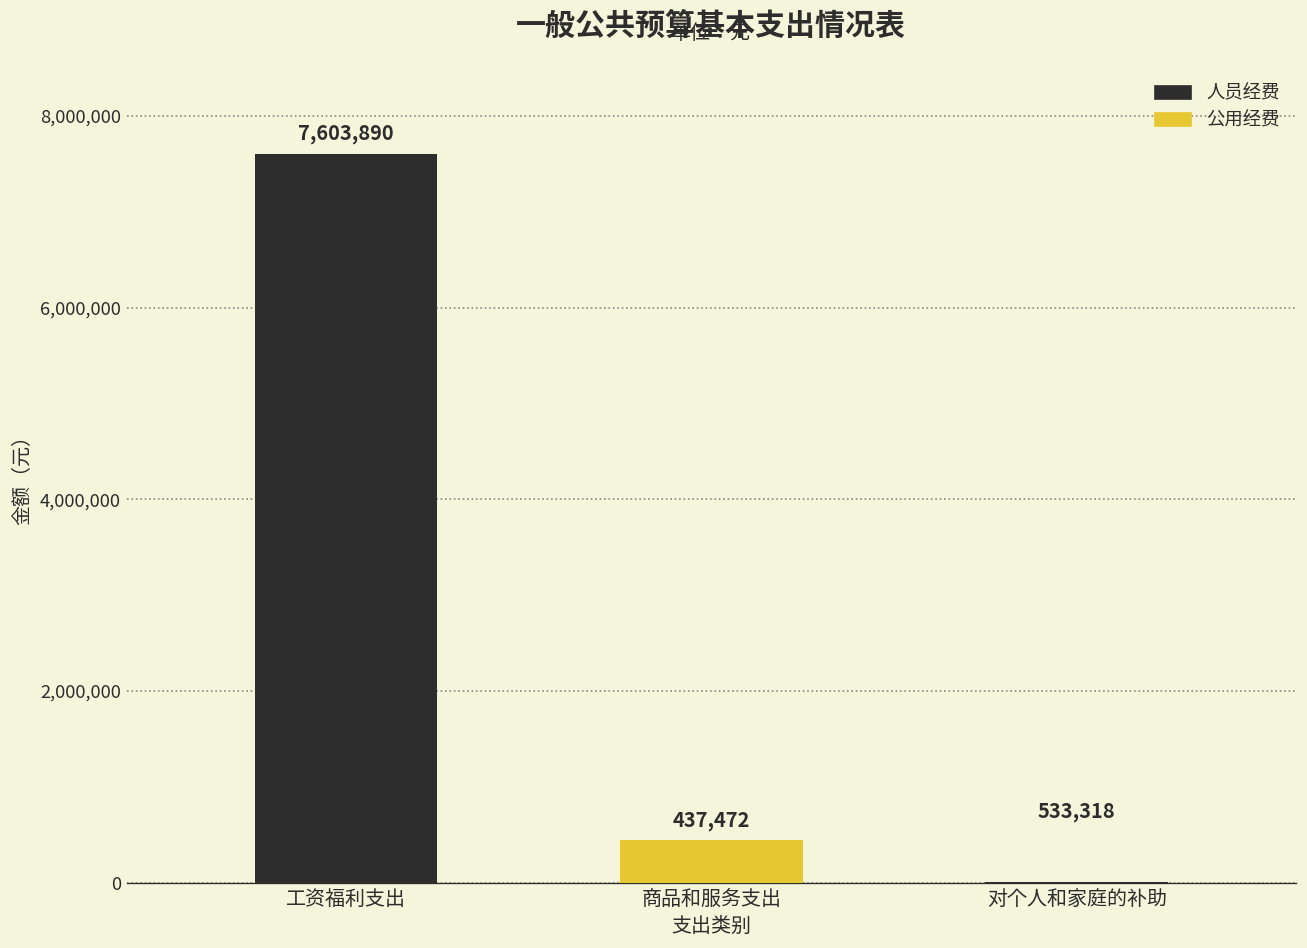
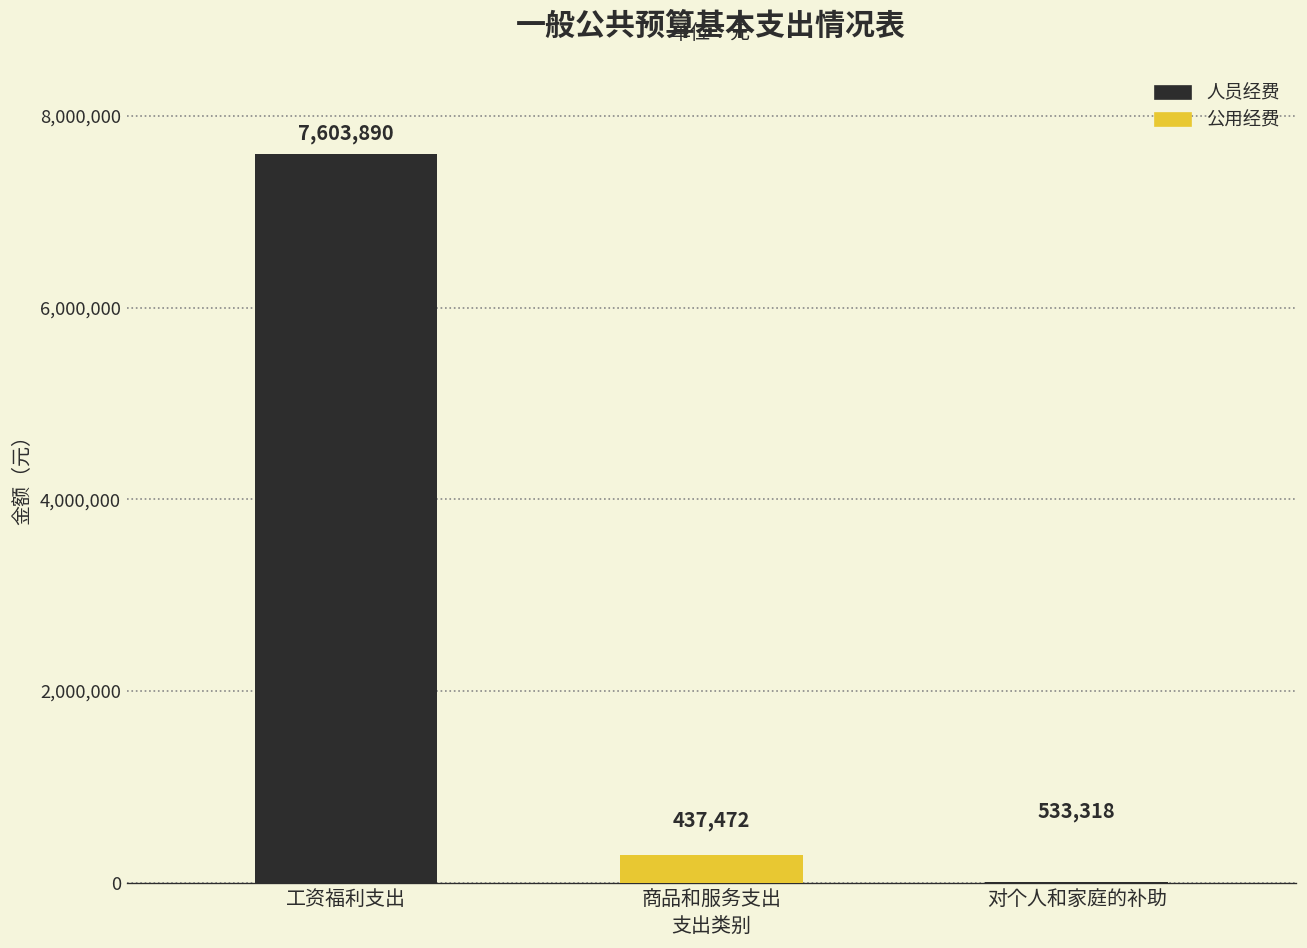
公用经费, 商品和服务支出: 400,000 -> 300,000
